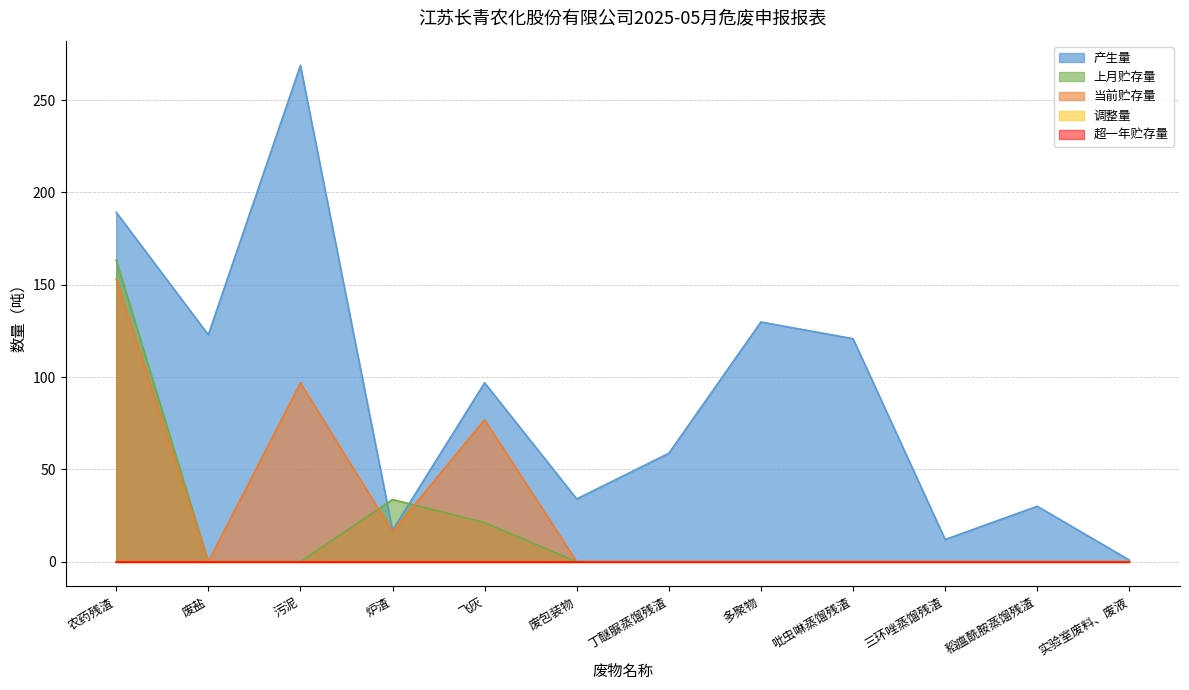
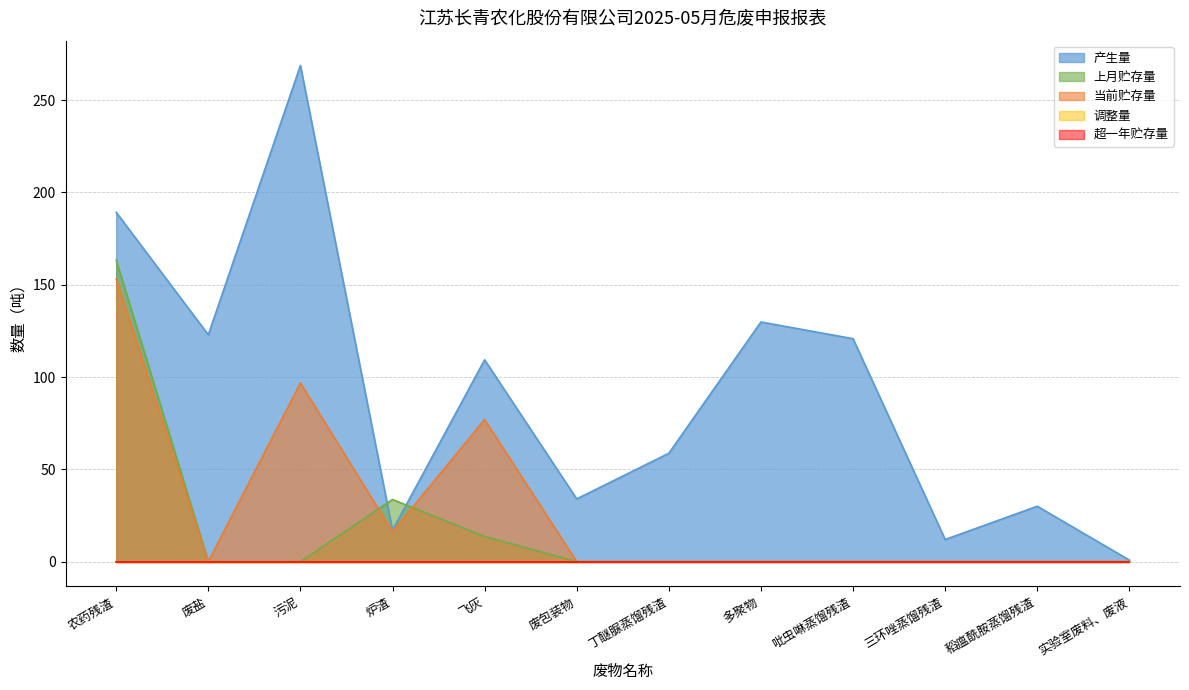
产生量, 飞灰: 97 -> 109
上月贮存量, 飞灰: 21 -> 14
